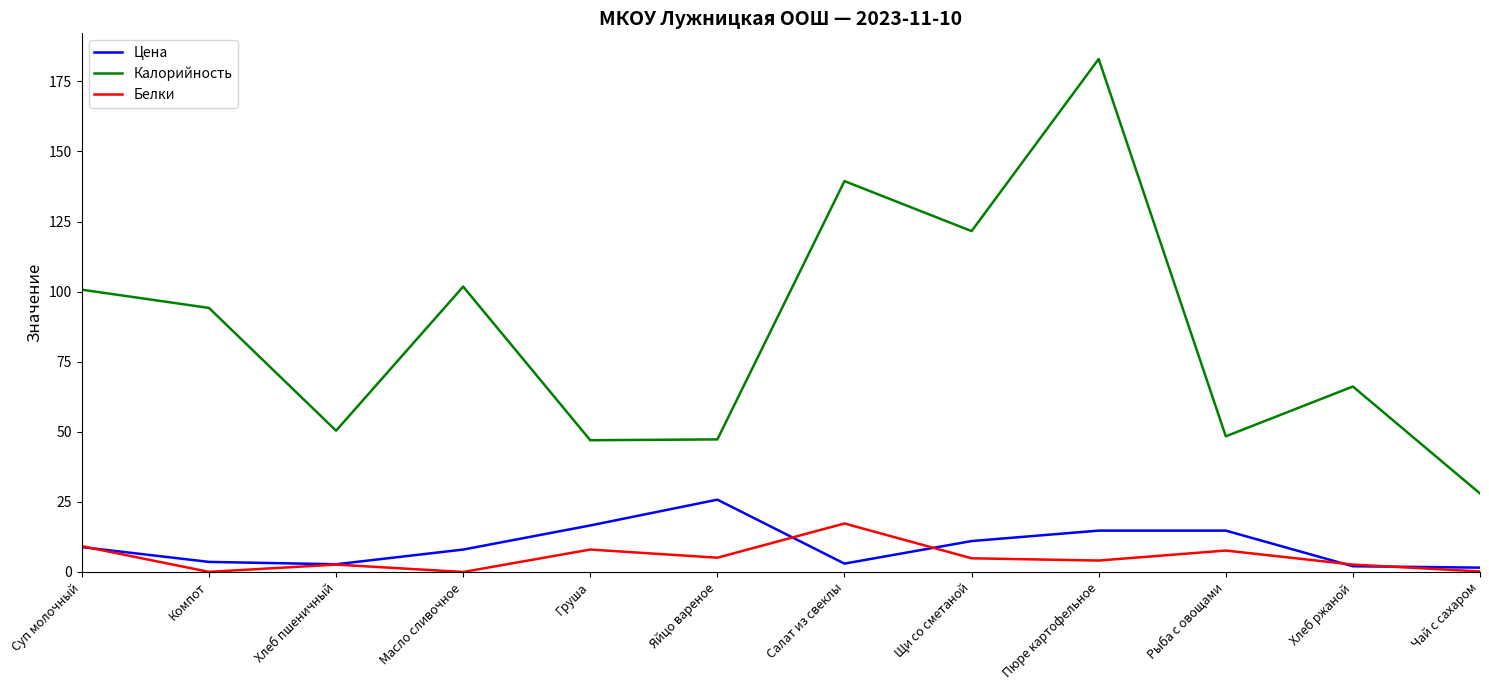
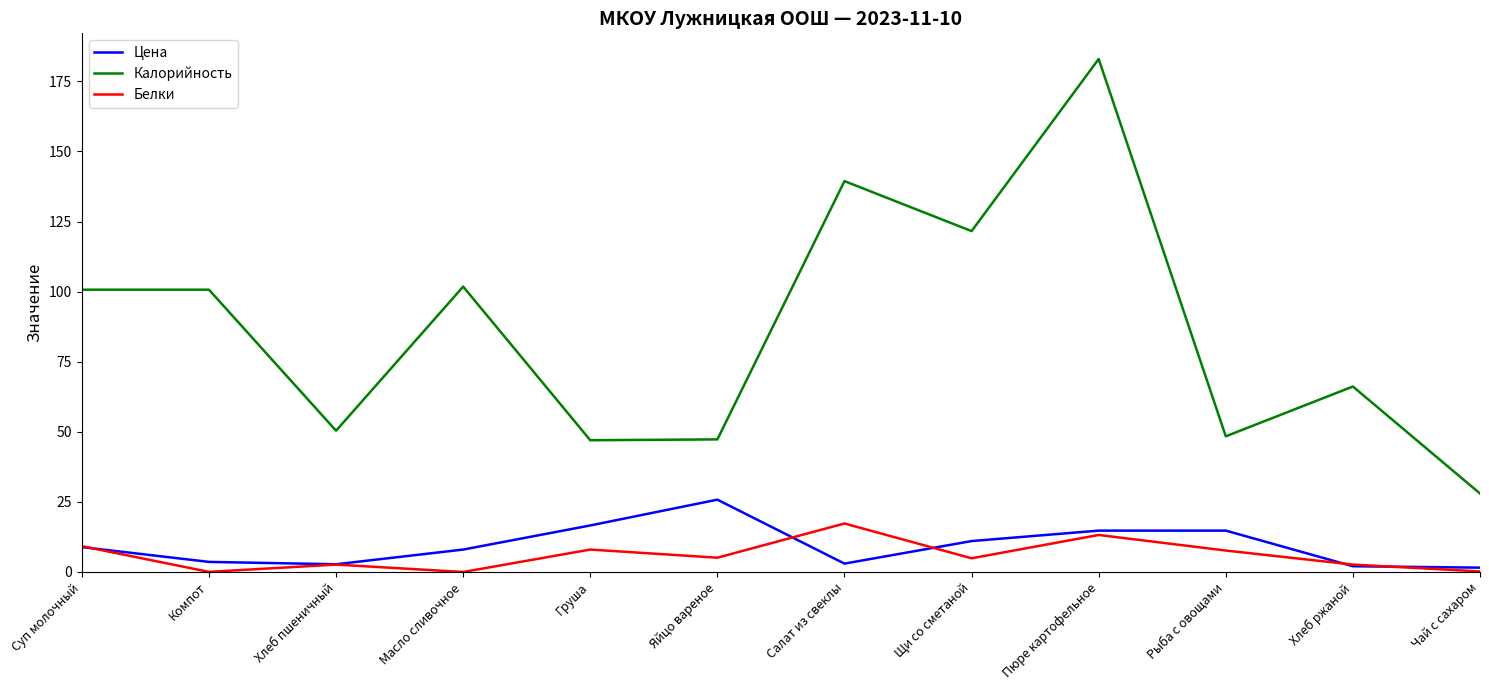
Калорийность, Компот: 94 -> 101
Белки, Пюре картофельное: 4 -> 13
